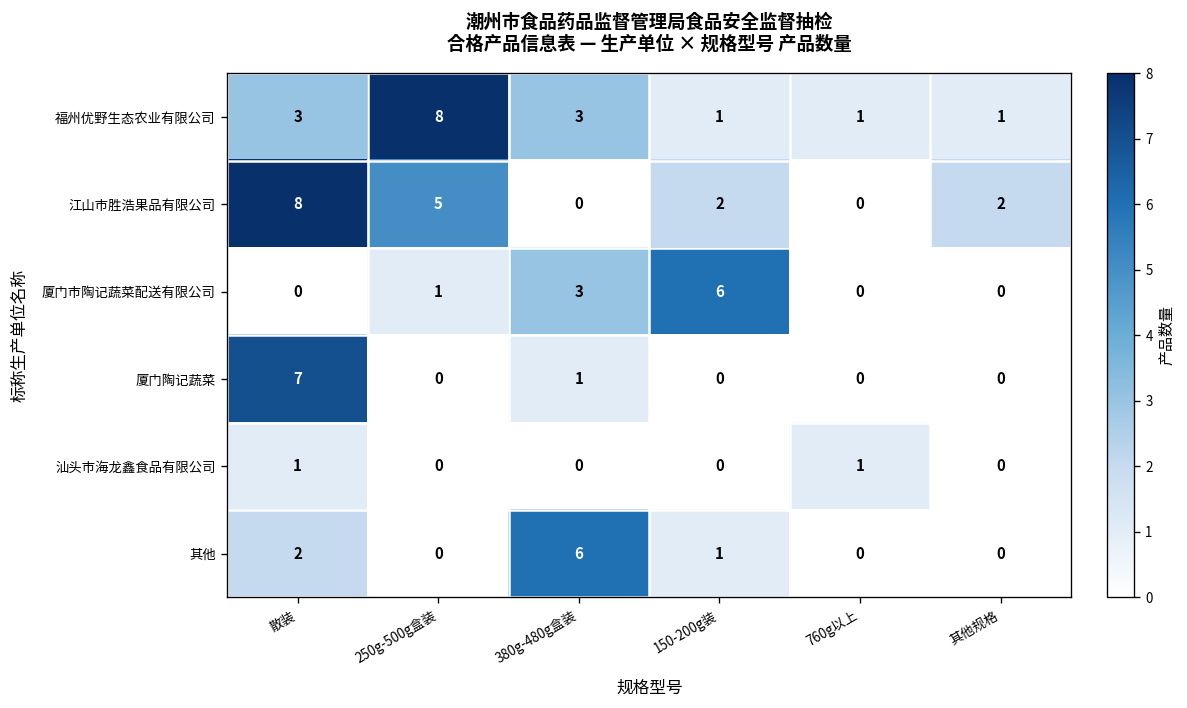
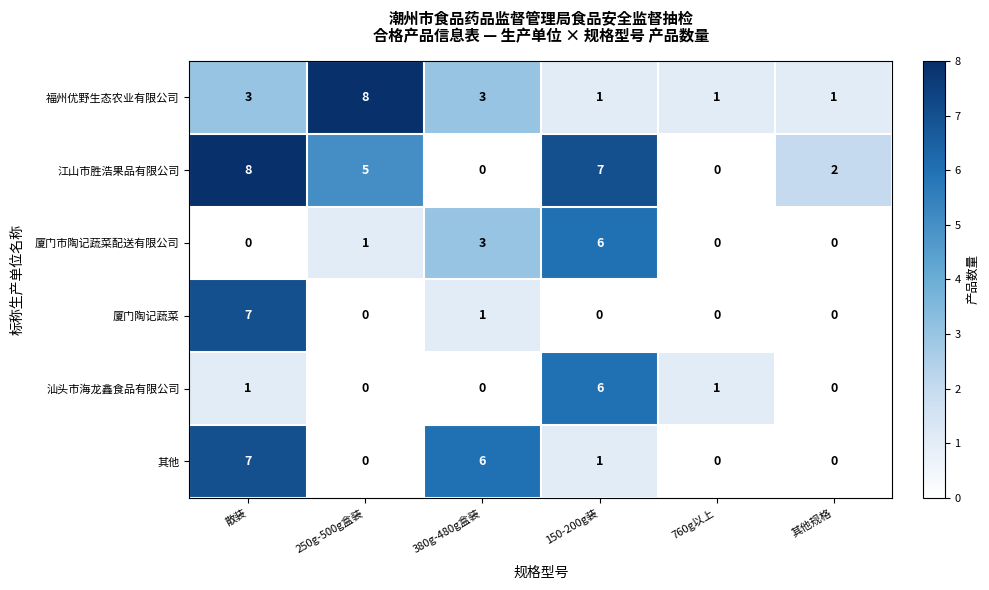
江山市胜浩果品有限公司, 150-200g装: 2 -> 7
汕头市海龙鑫食品有限公司, 150-200g装: 0 -> 6
其他, 散装: 2 -> 7
